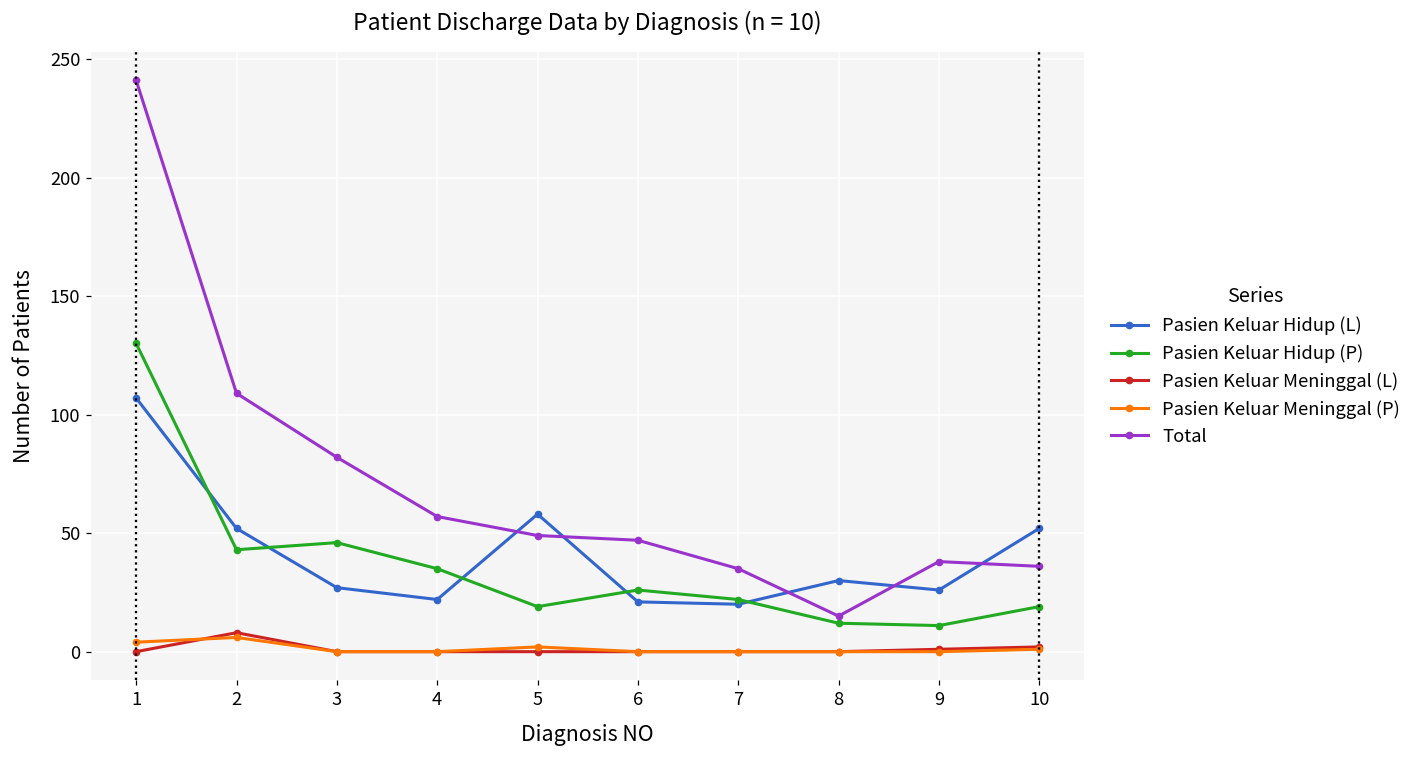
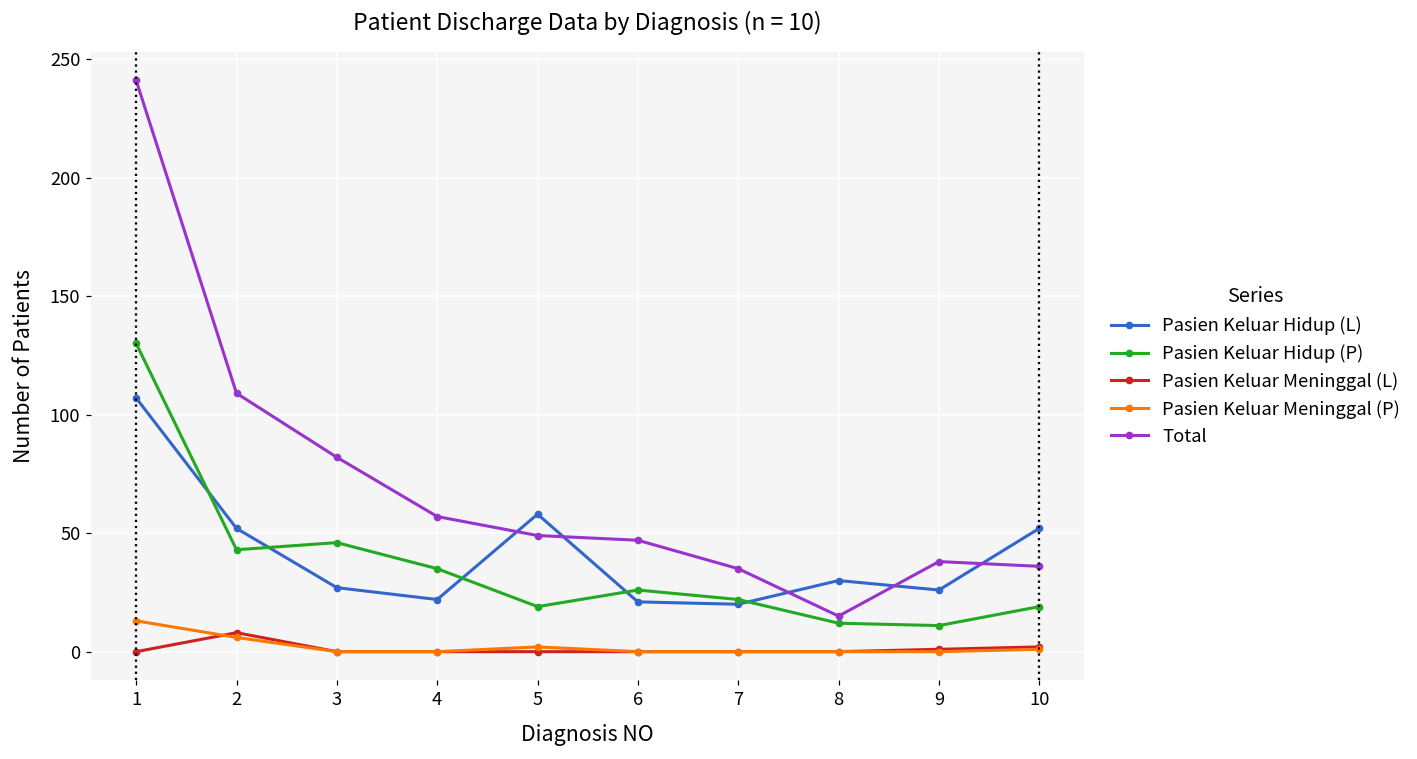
Pasien Keluar Meninggal (P), 1: 4 -> 13
